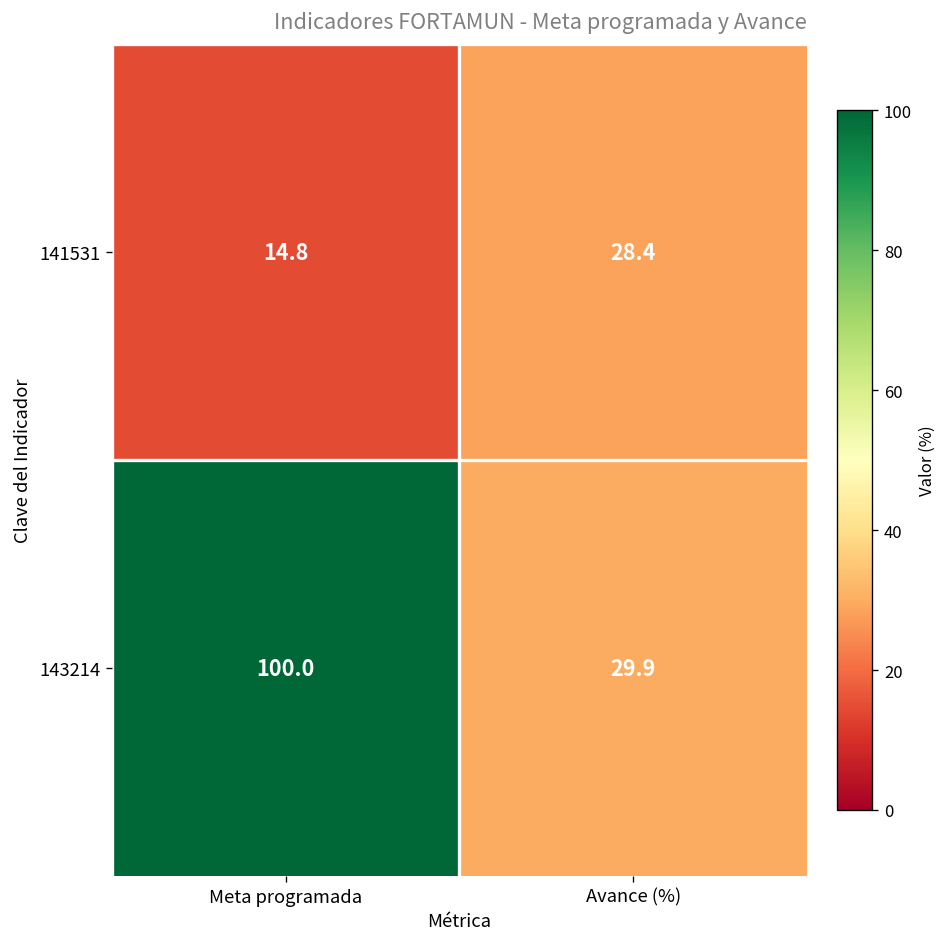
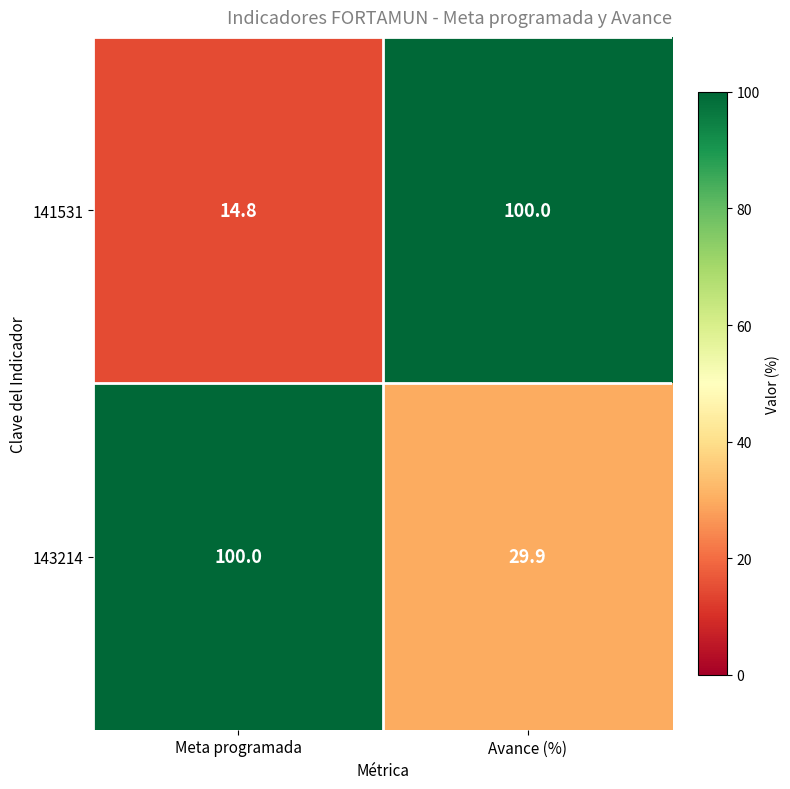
141531, Avance (%): 28.4 -> 100.0
